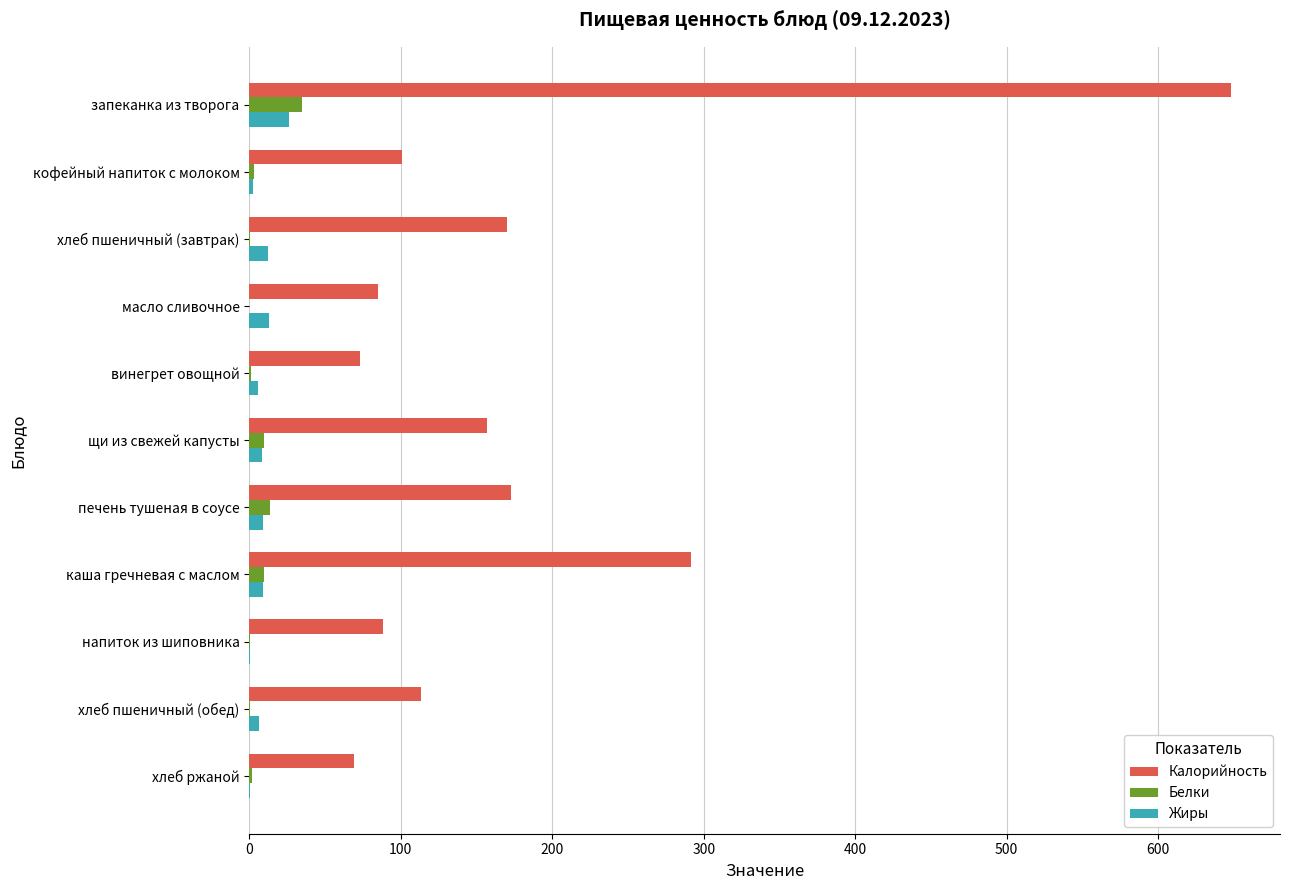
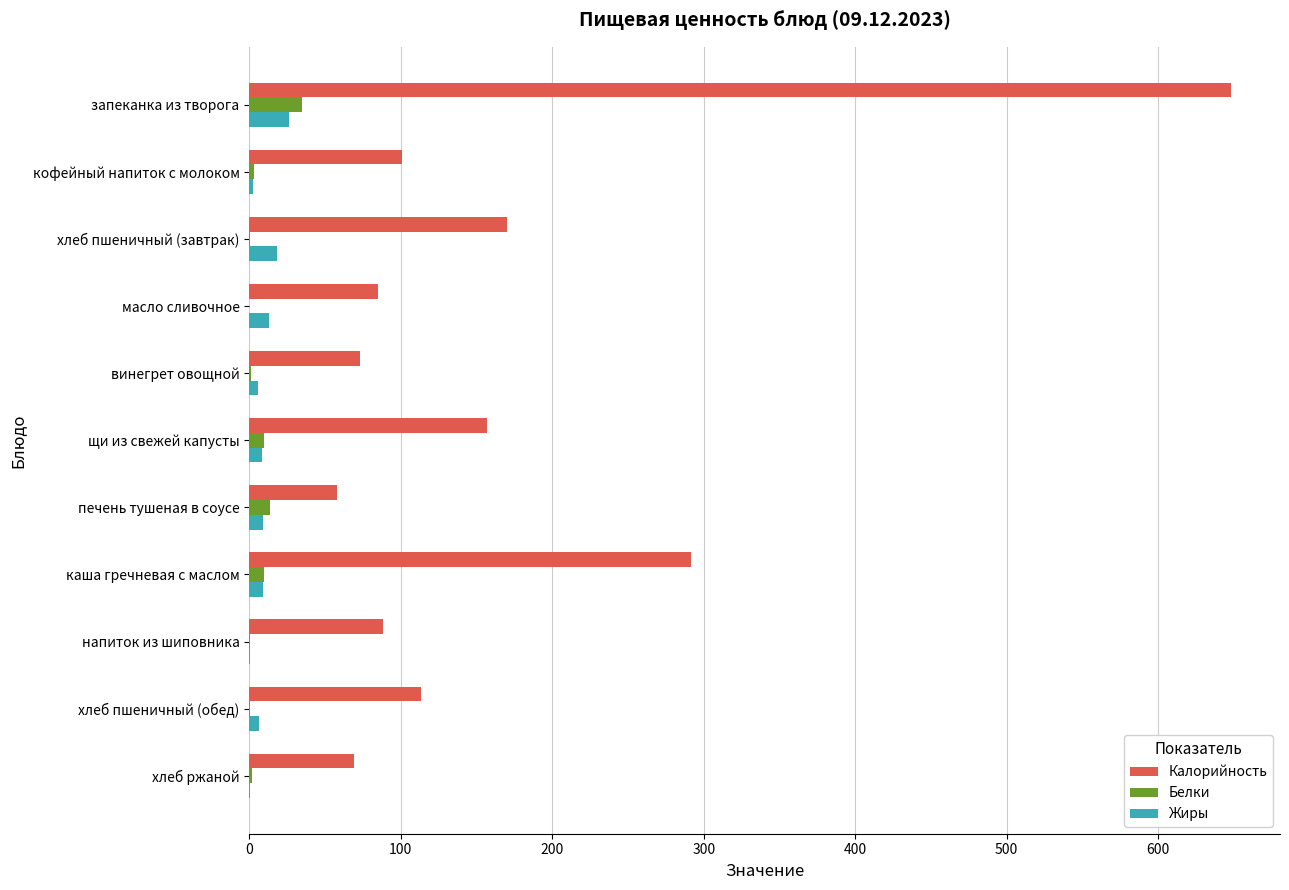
Жиры, хлеб пшеничный (завтрак): 12 -> 18
Калорийность, печень тушеная в соусе: 173 -> 58
